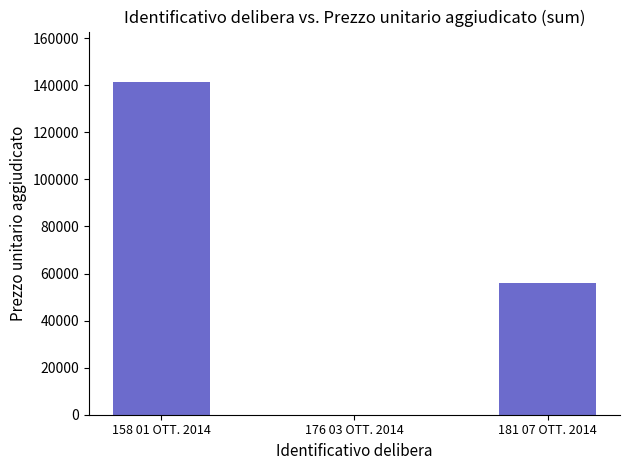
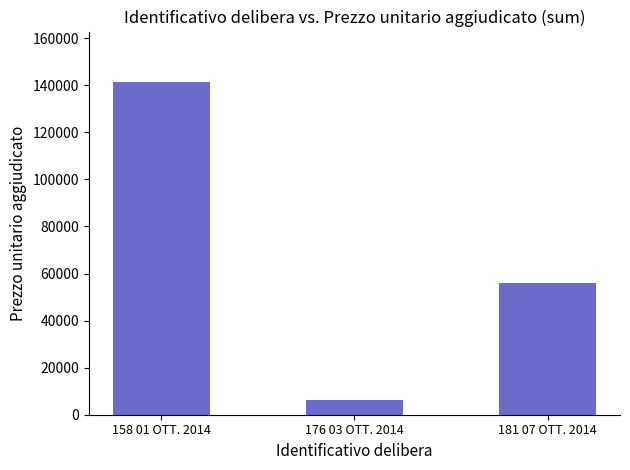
176 03 OTT. 2014: 0 -> 6000
